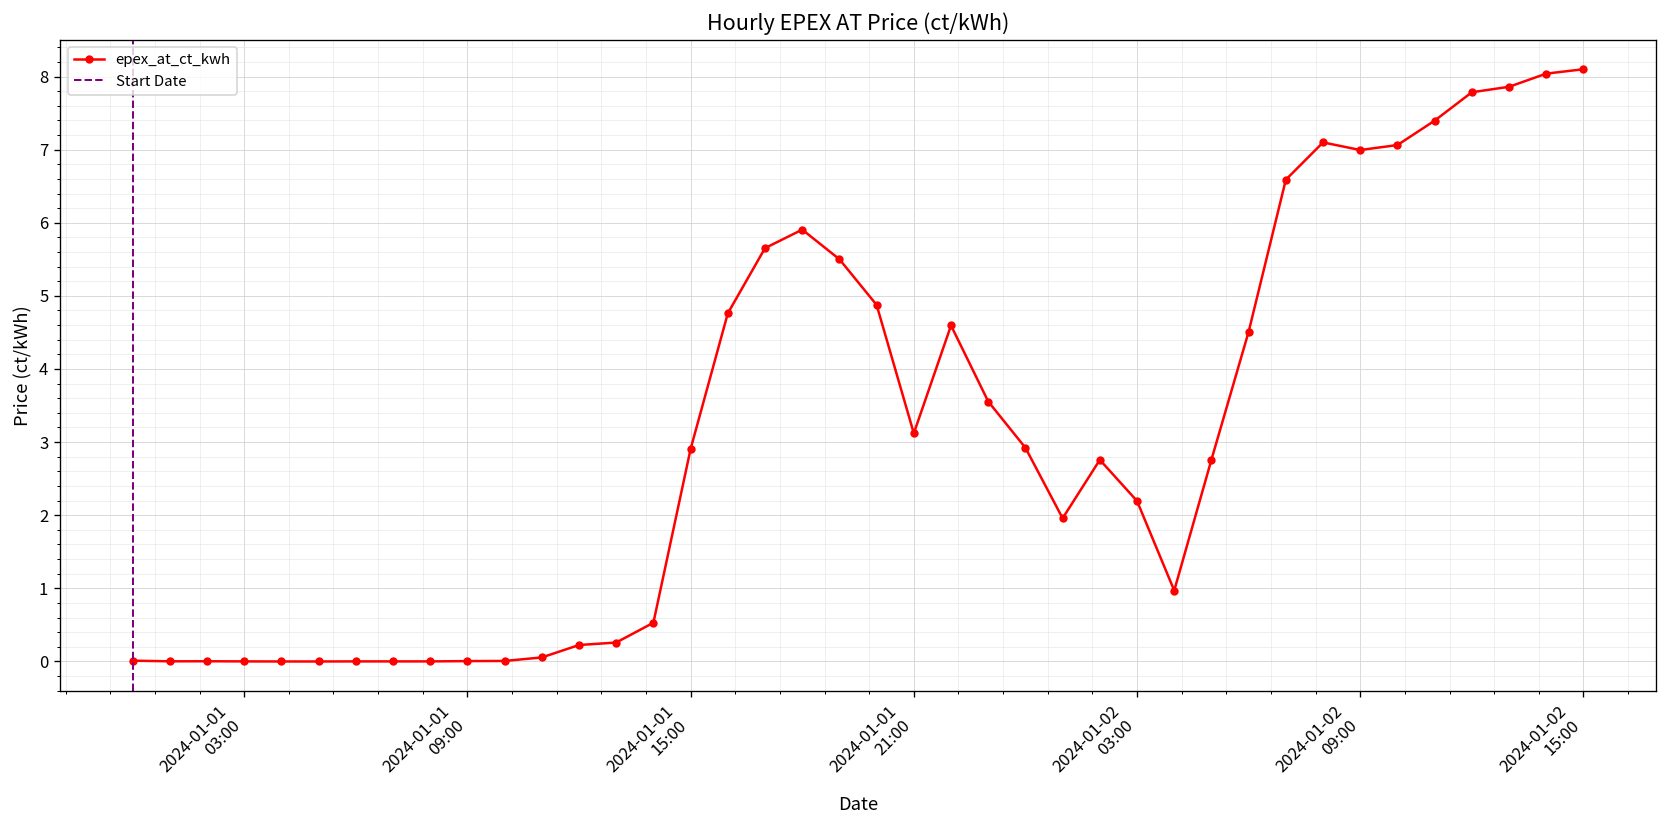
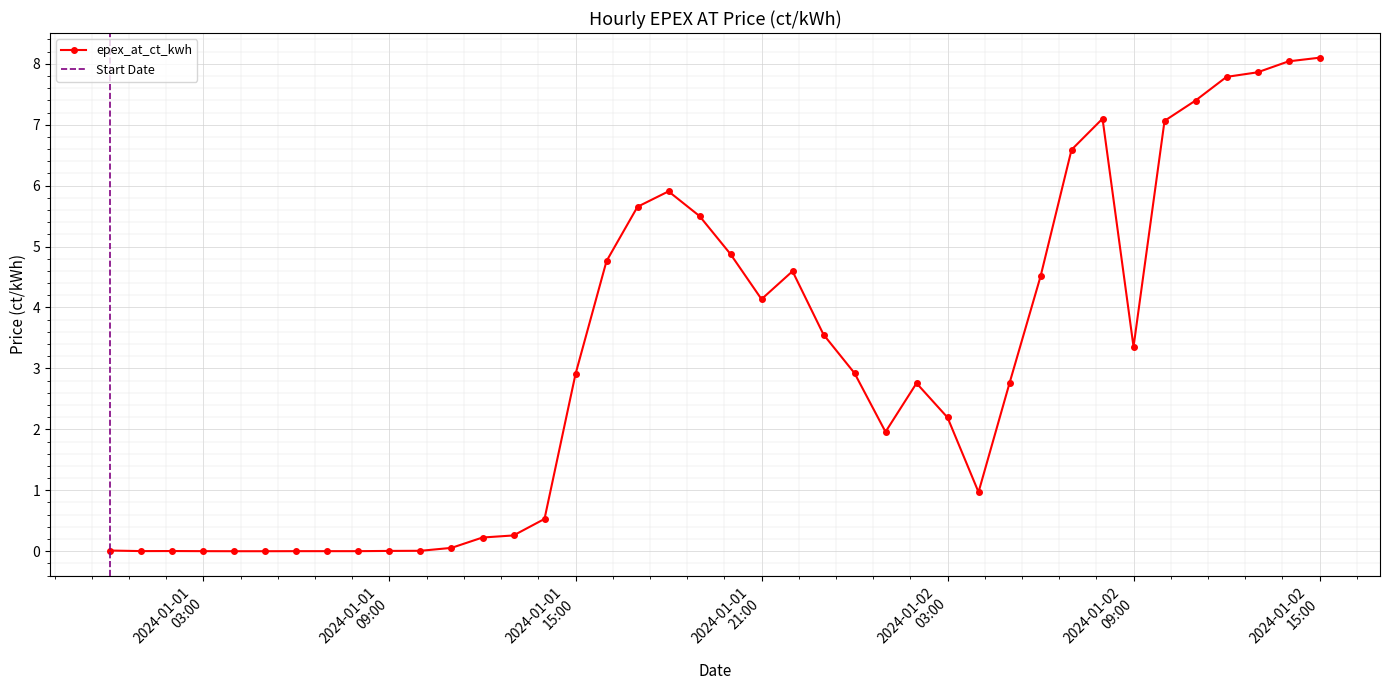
2024-01-01 21:00: 3.1 -> 4.1
2024-01-02 09:00: 7.0 -> 3.4
